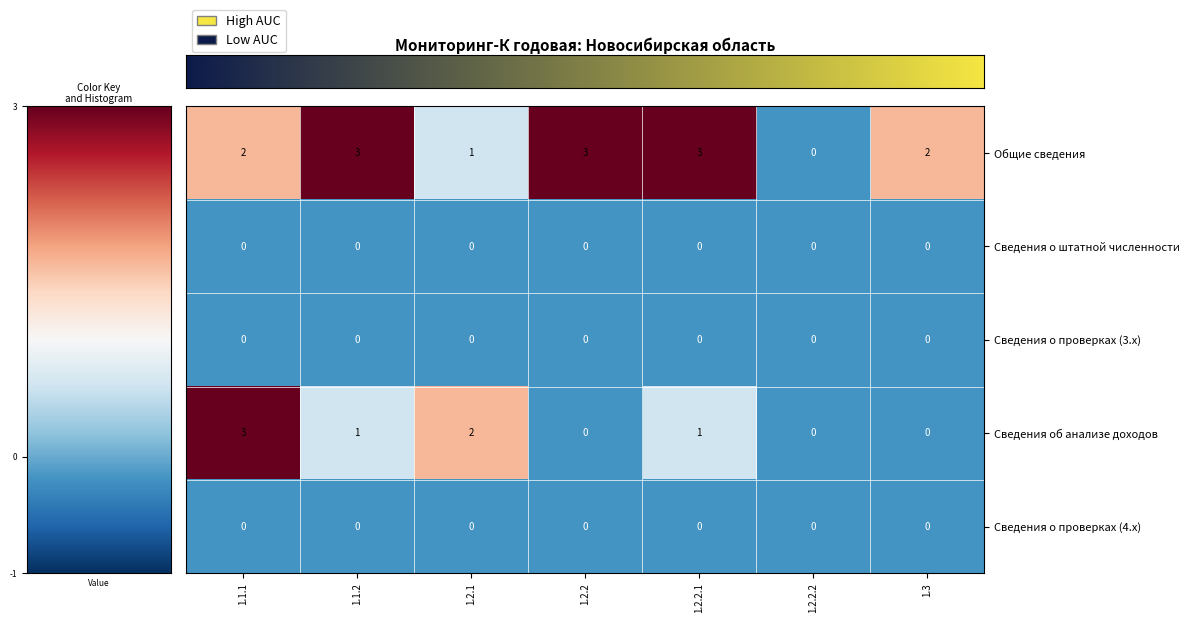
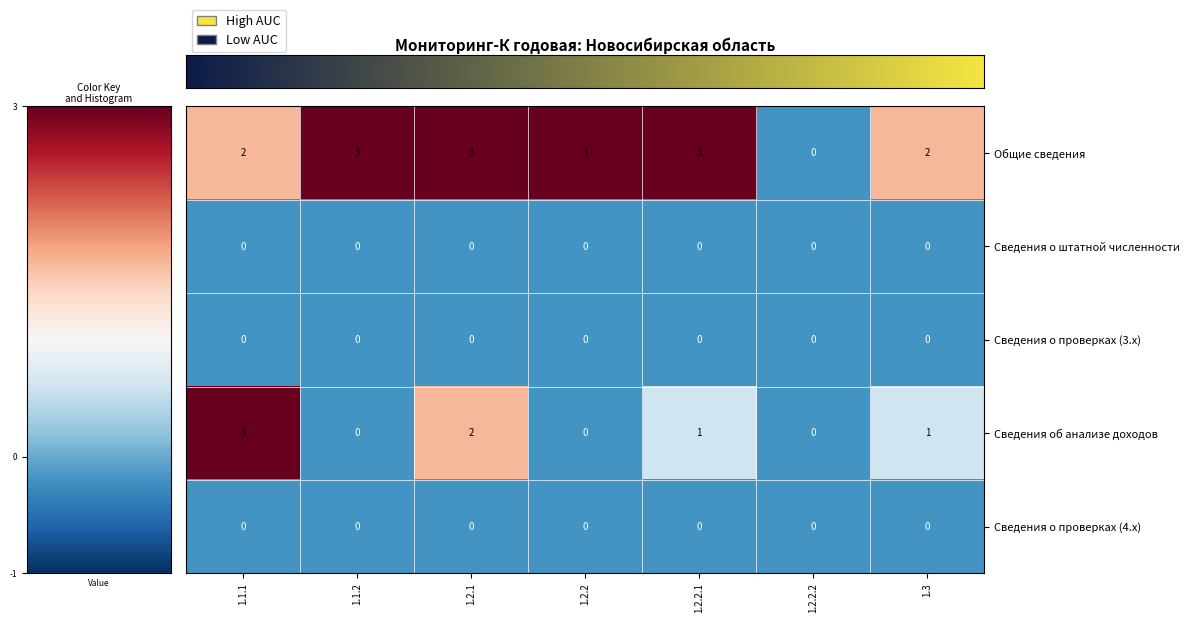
Общие сведения, 1.2.1: 1 -> 3
Сведения об анализе доходов, 1.1.2: 1 -> 0
Сведения об анализе доходов, 1.3: 0 -> 1
